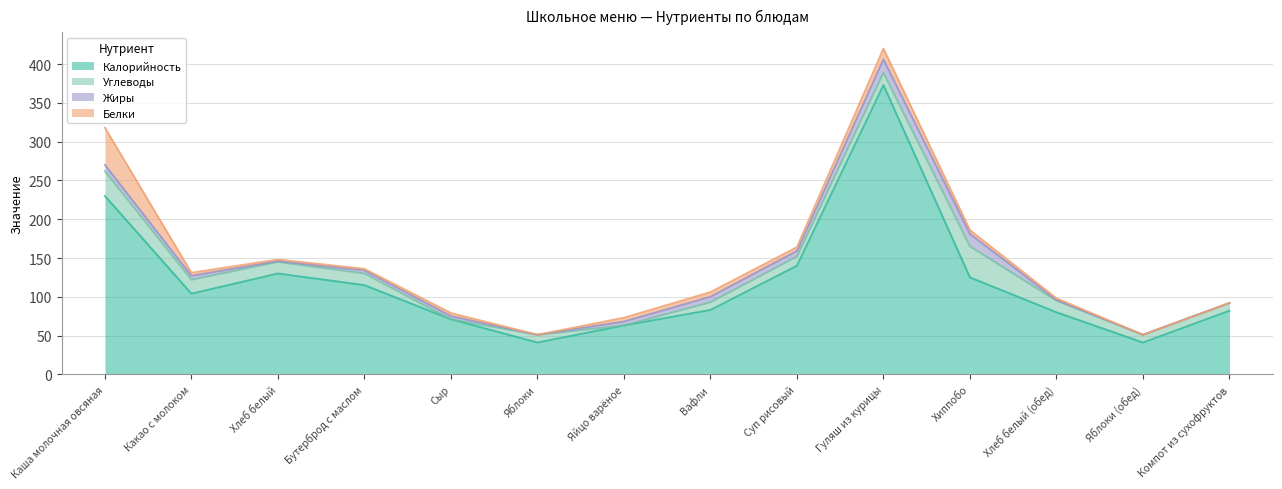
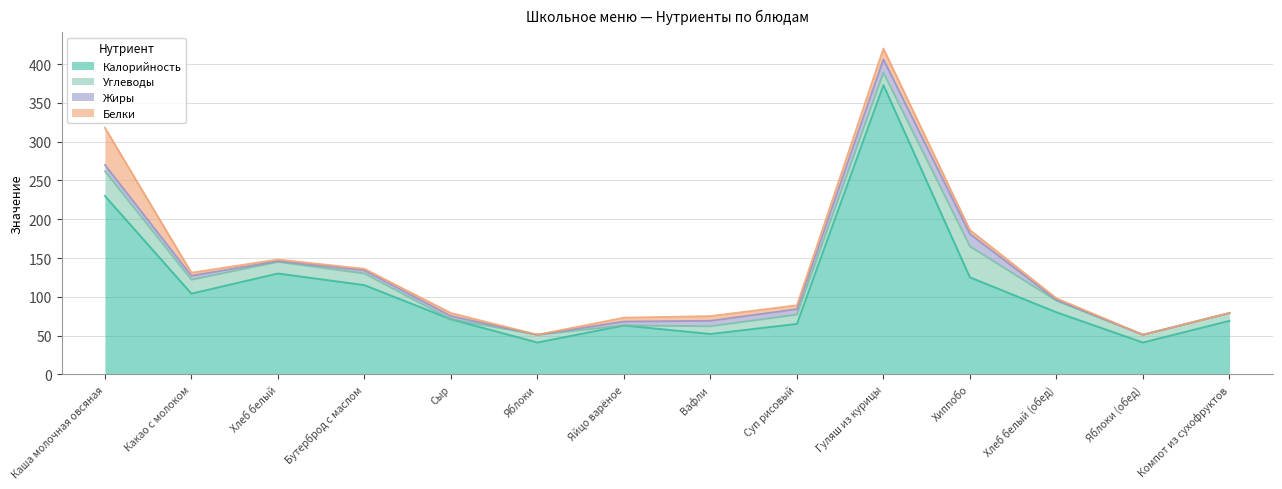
Калорийность, Вафли: 80 -> 50
Калорийность, Суп рисовый: 140 -> 70
Калорийность, Компот из сухофруктов: 80 -> 70
